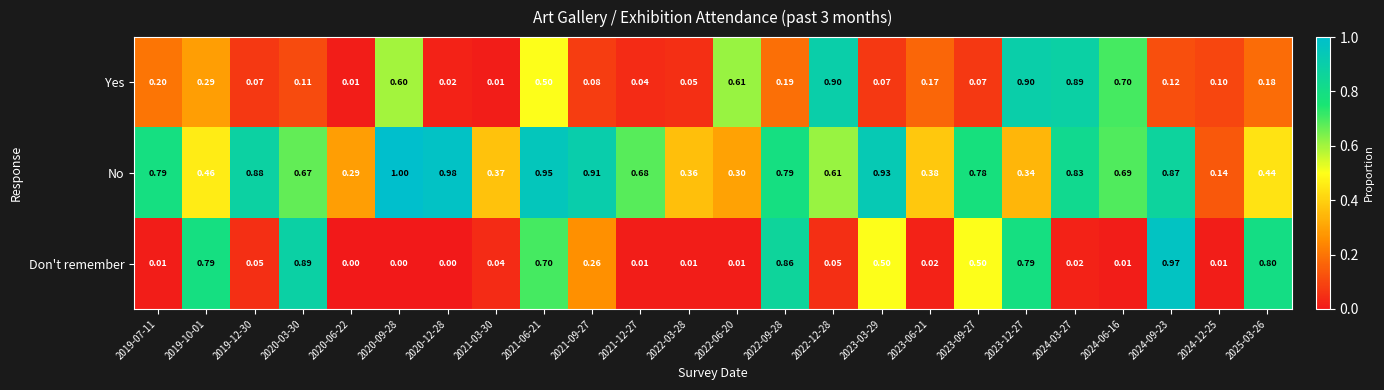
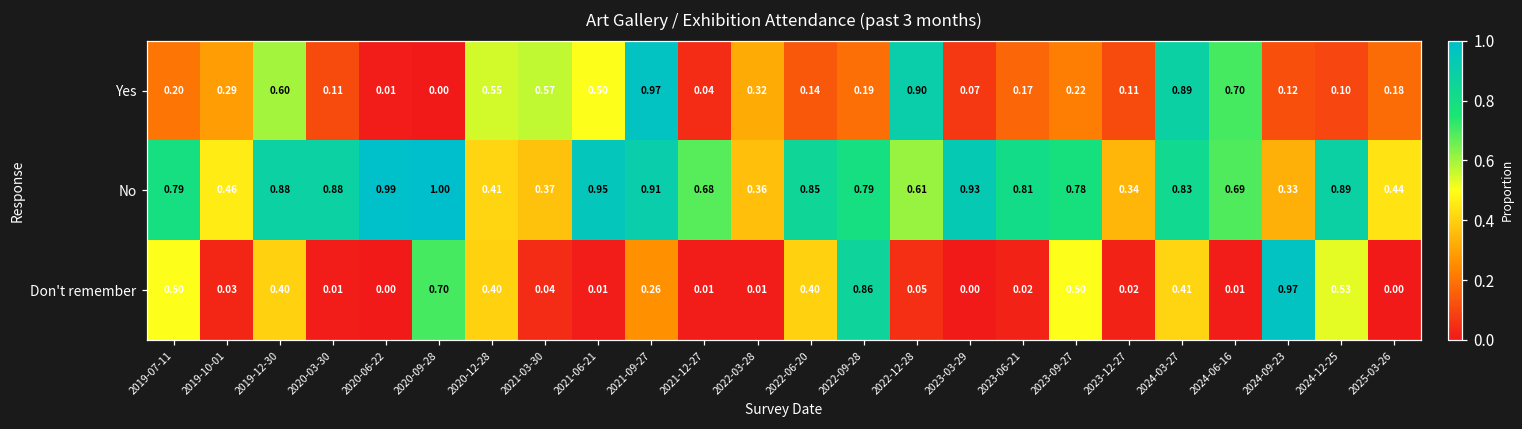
Yes, 2019-12-30: 0.07 -> 0.60
Yes, 2020-09-28: 0.60 -> 0.00
Yes, 2020-12-28: 0.02 -> 0.55
Yes, 2021-03-30: 0.01 -> 0.57
Yes, 2021-09-27: 0.08 -> 0.97
Yes, 2022-03-28: 0.05 -> 0.32
Yes, 2022-06-20: 0.61 -> 0.14
Yes, 2023-09-27: 0.07 -> 0.22
Yes, 2023-12-27: 0.90 -> 0.11
No, 2020-03-30: 0.67 -> 0.88
No, 2020-06-22: 0.29 -> 0.99
No, 2020-12-28: 0.98 -> 0.41
No, 2022-06-20: 0.30 -> 0.85
No, 2023-06-21: 0.38 -> 0.81
No, 2024-09-23: 0.87 -> 0.33
No, 2024-12-25: 0.14 -> 0.89
Don't remember, 2019-07-11: 0.01 -> 0.50
Don't remember, 2019-10-01: 0.79 -> 0.03
Don't remember, 2019-12-30: 0.05 -> 0.40
Don't remember, 2020-03-30: 0.89 -> 0.01
Don't remember, 2020-09-28: 0.00 -> 0.70
Don't remember, 2020-12-28: 0.00 -> 0.40
Don't remember, 2021-06-21: 0.70 -> 0.01
Don't remember, 2022-06-20: 0.01 -> 0.40
Don't remember, 2023-03-29: 0.50 -> 0.00
Don't remember, 2023-12-27: 0.79 -> 0.02
Don't remember, 2024-03-27: 0.02 -> 0.41
Don't remember, 2024-12-25: 0.01 -> 0.53
Don't remember, 2025-03-26: 0.80 -> 0.00
